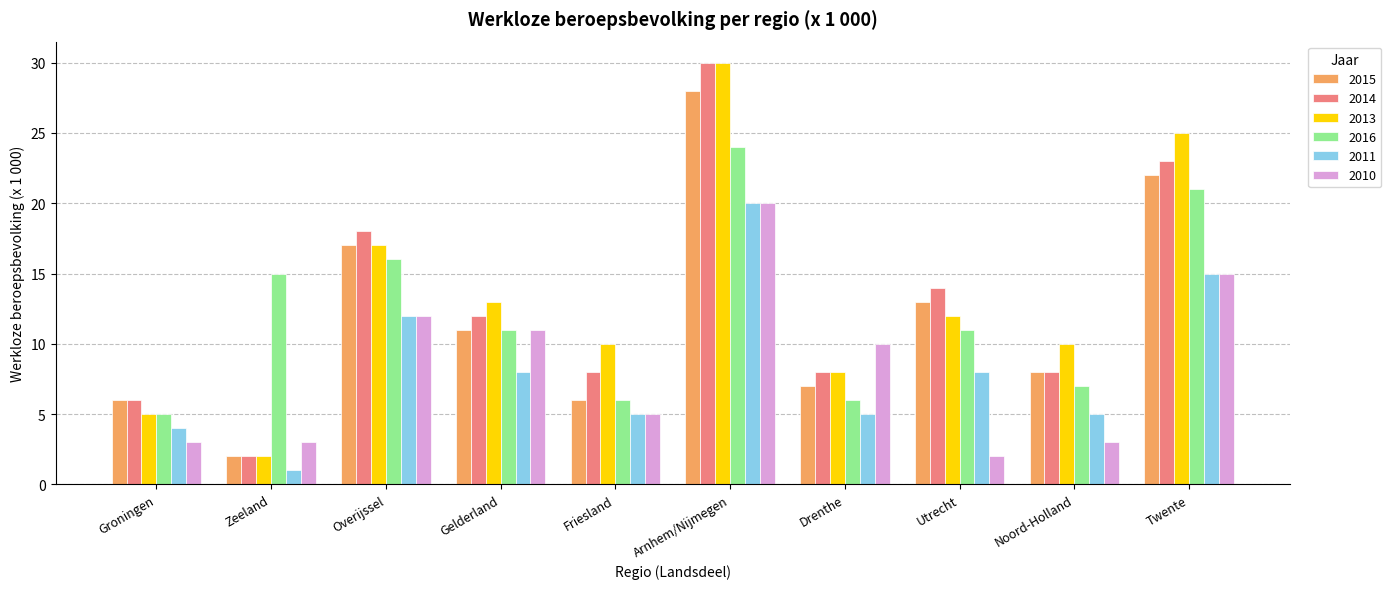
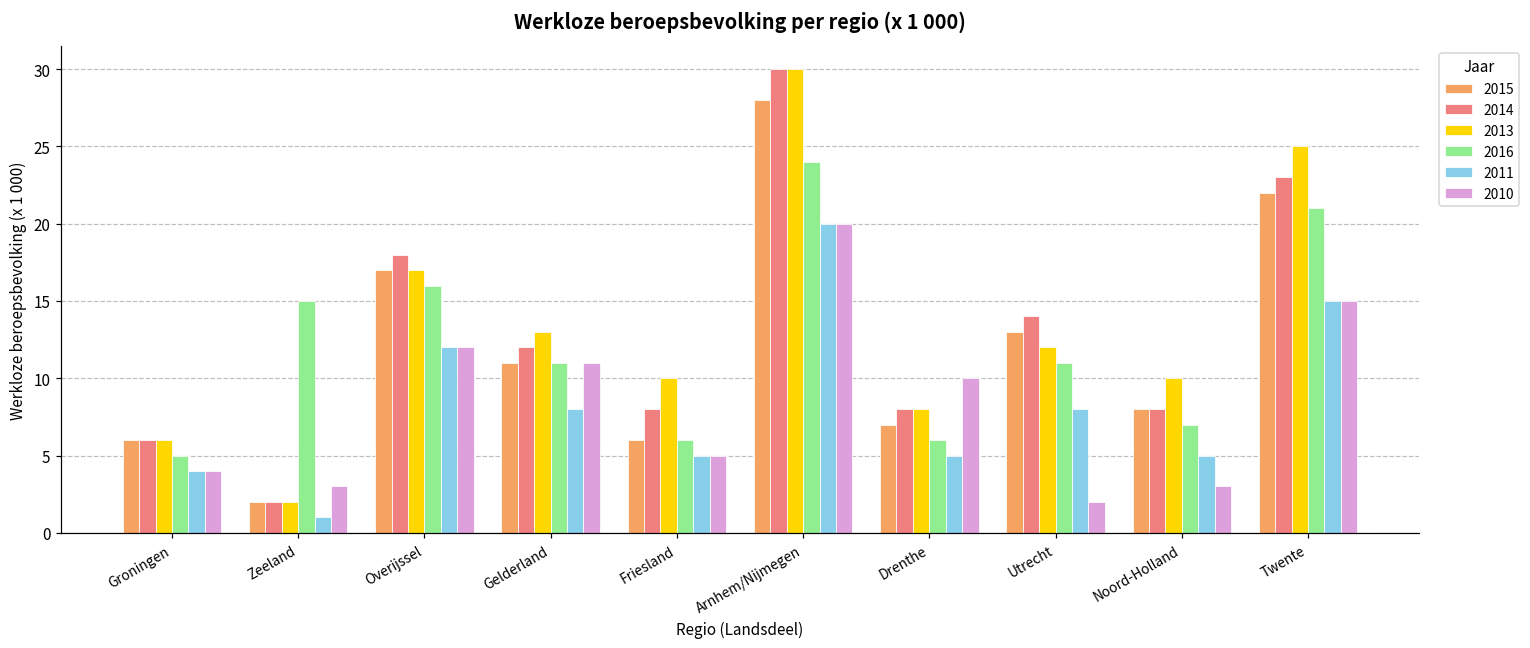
2013, Groningen: 5 -> 6
2010, Groningen: 3 -> 4
